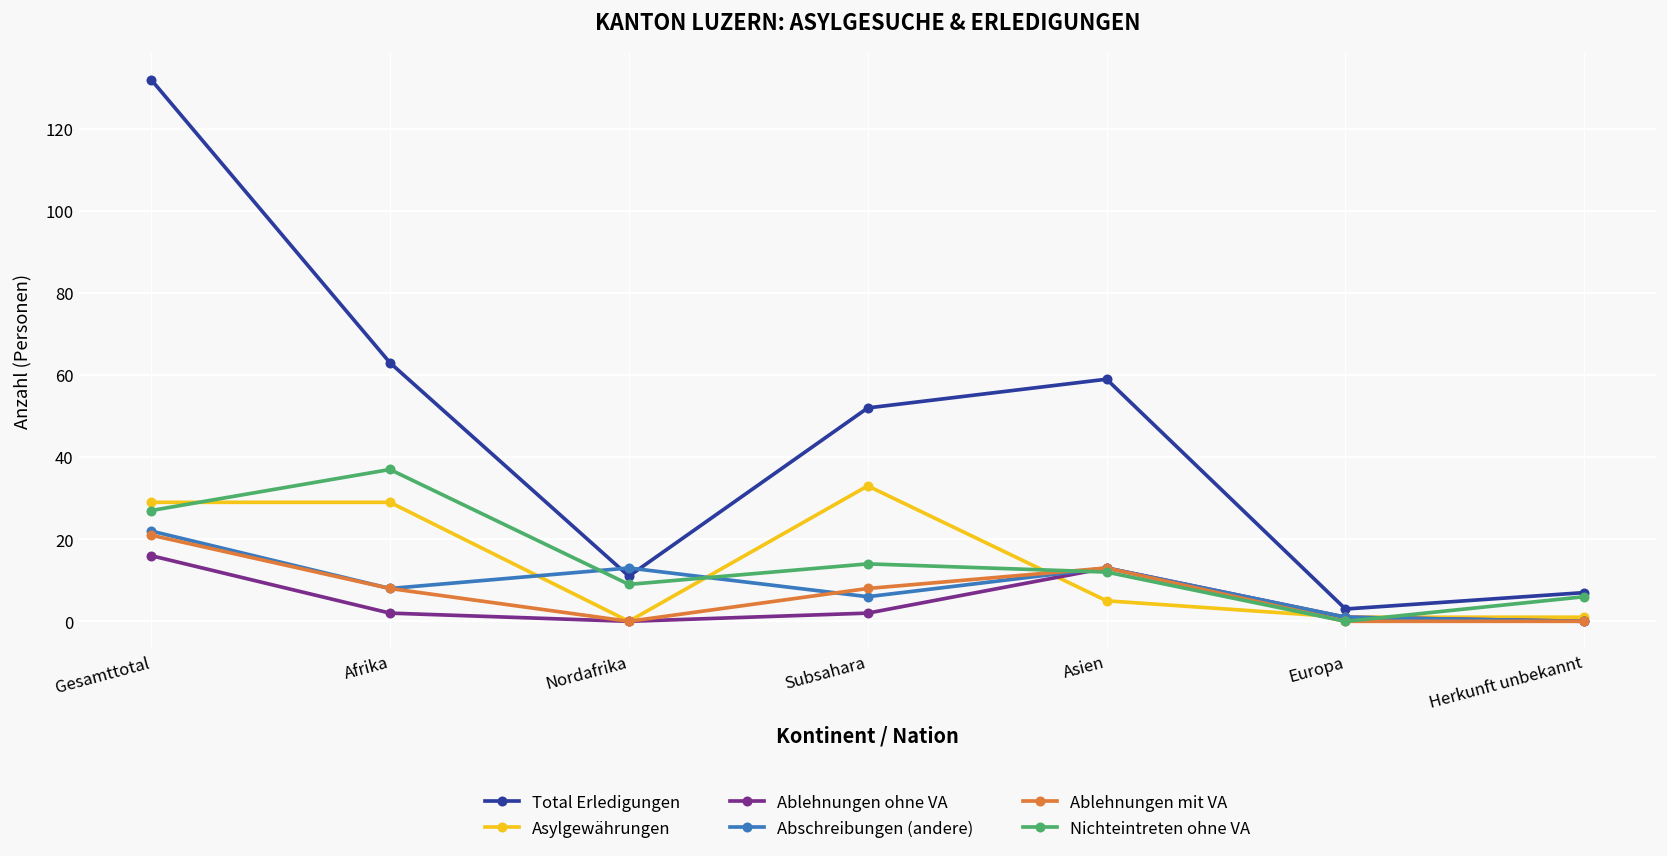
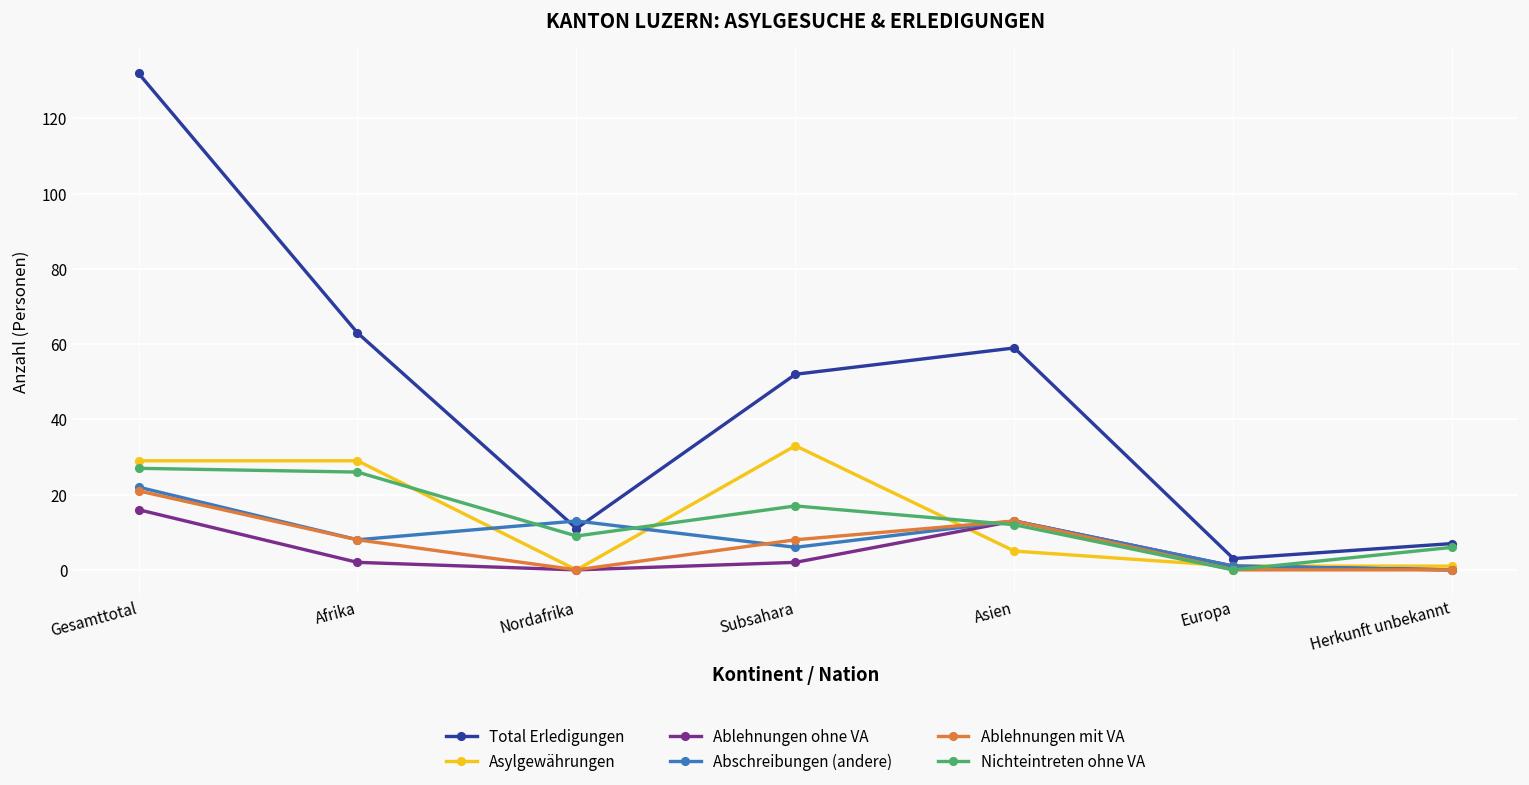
Nichteintreten ohne VA, Afrika: 37 -> 26
Nichteintreten ohne VA, Subsahara: 14 -> 17
